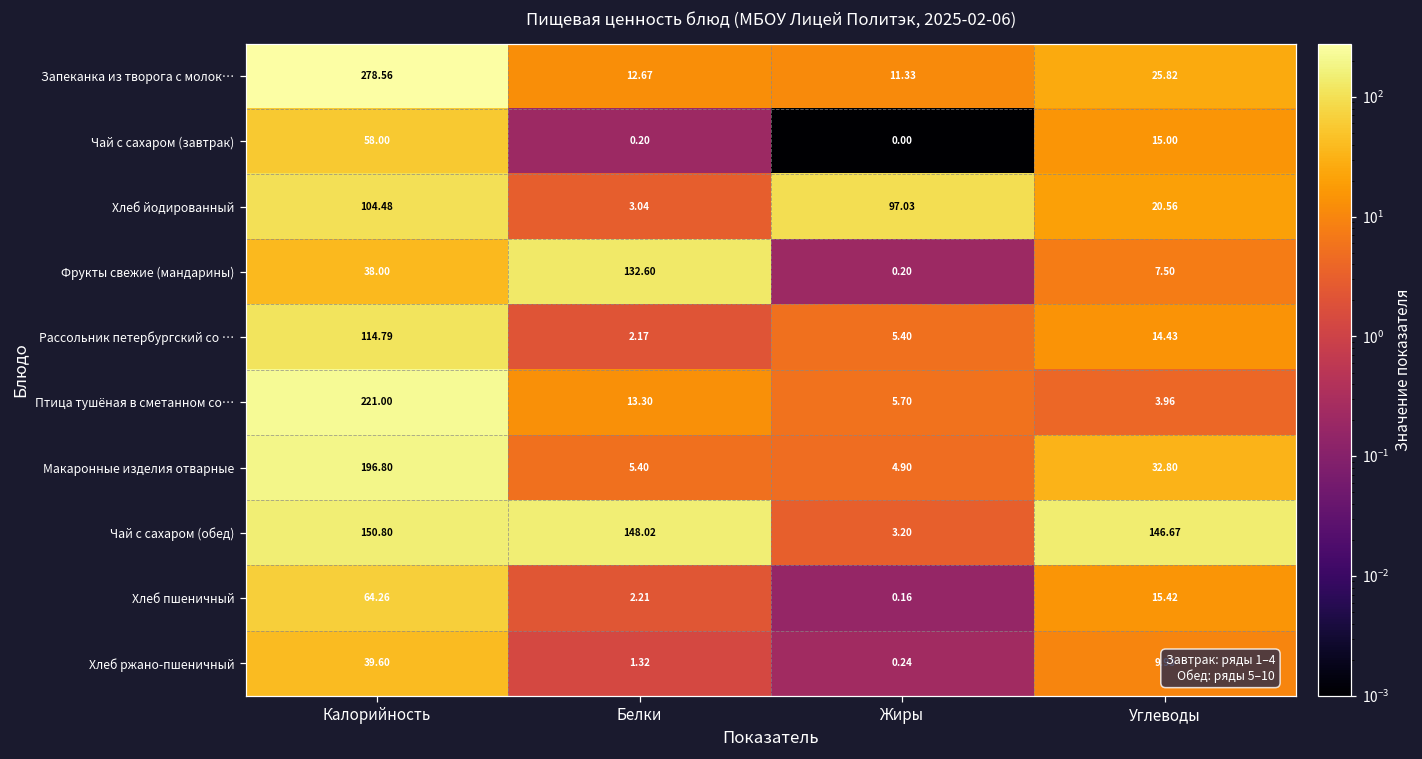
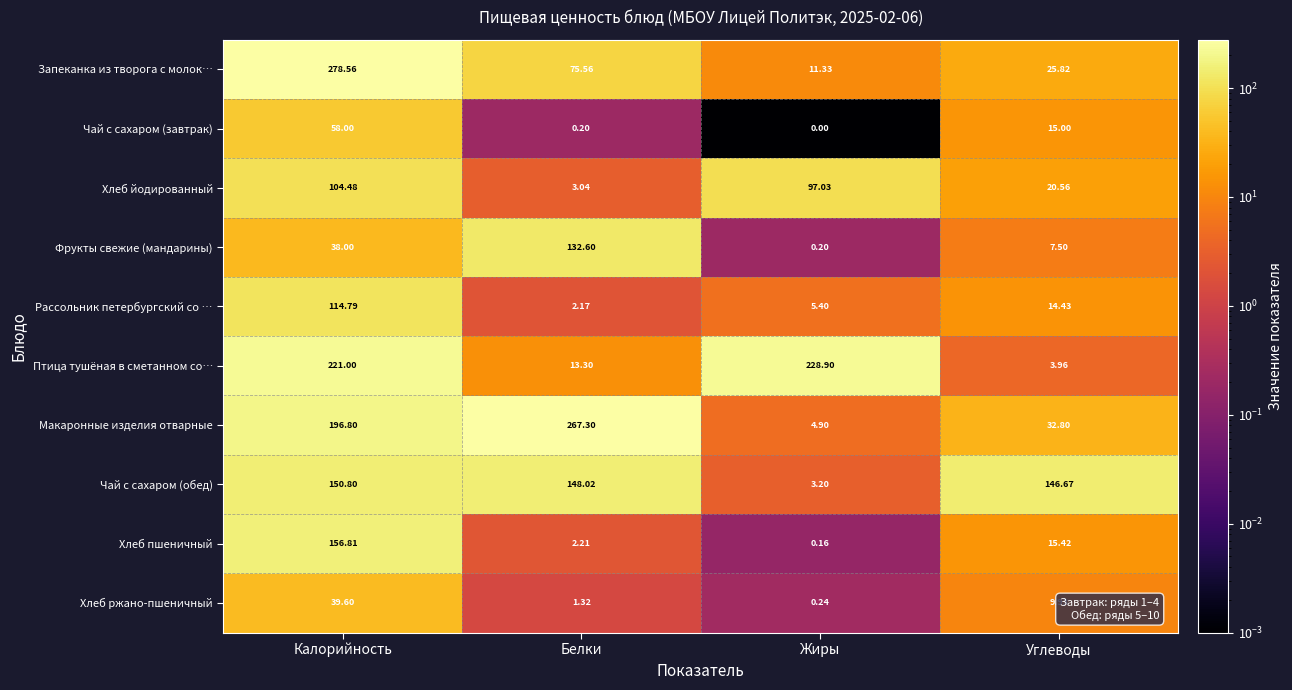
Запеканка из творога с молок…, Белки: 12.67 -> 75.56
Птица тушёная в сметанном со…, Жиры: 5.70 -> 228.90
Макаронные изделия отварные, Белки: 5.40 -> 267.30
Хлеб пшеничный, Калорийность: 64.26 -> 156.81
